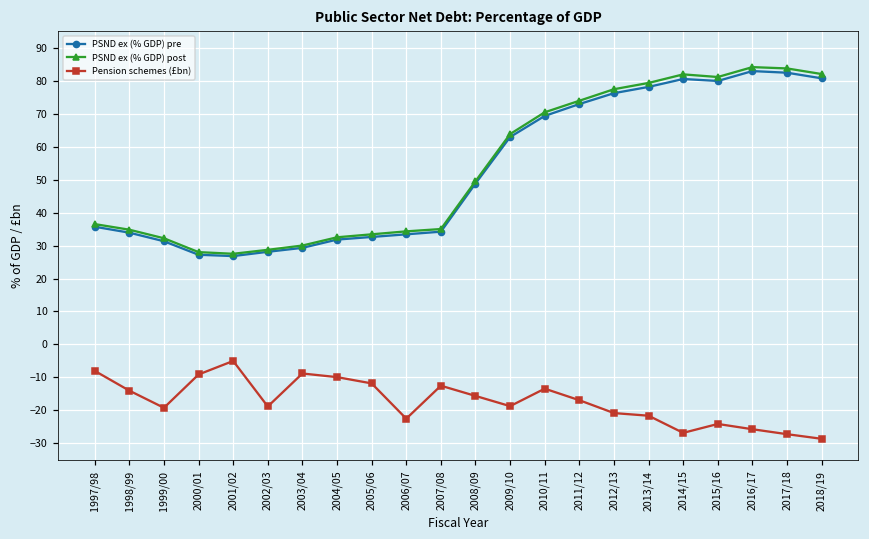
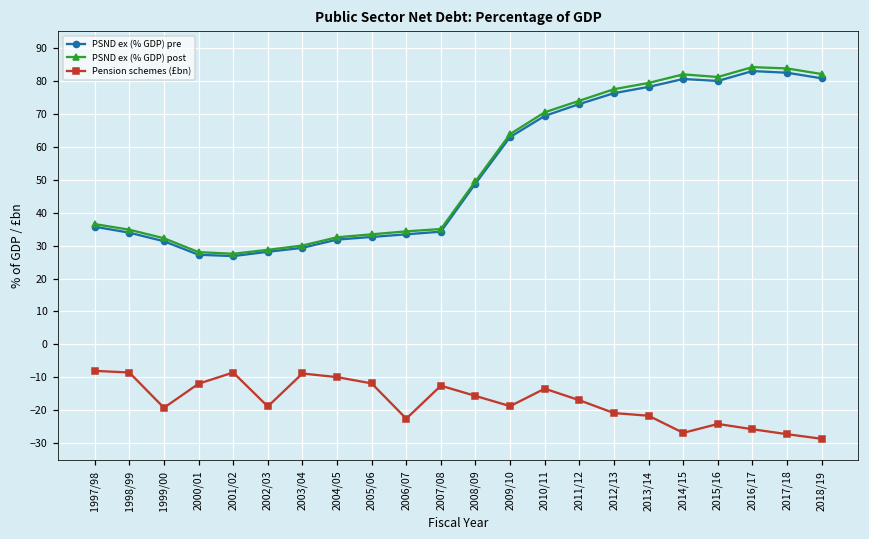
Pension schemes (£bn), 1998/99: -14 -> -9
Pension schemes (£bn), 2000/01: -9 -> -12
Pension schemes (£bn), 2001/02: -5 -> -9
